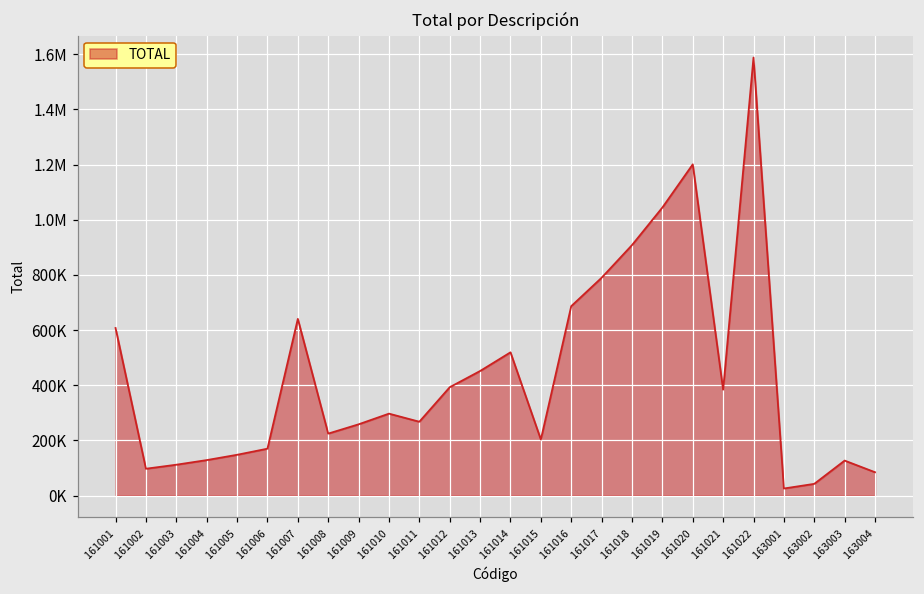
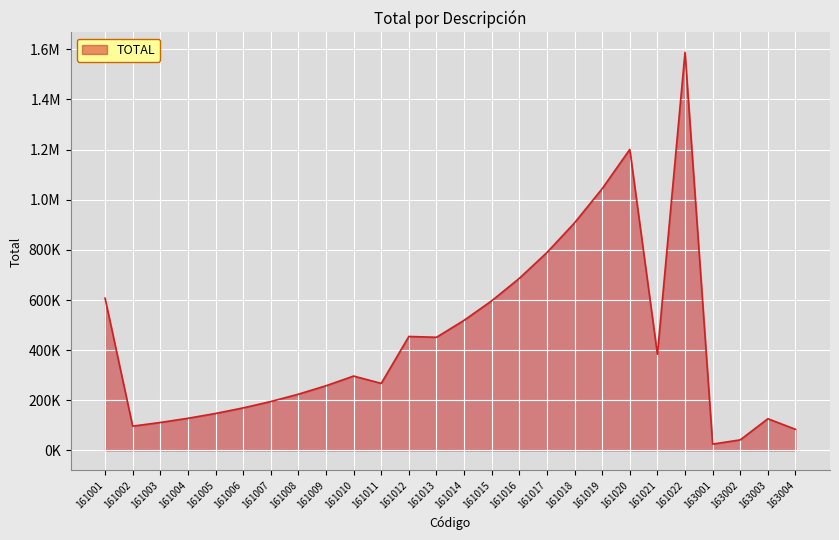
161007: 640000 -> 200000
161012: 390000 -> 450000
161015: 200000 -> 600000
